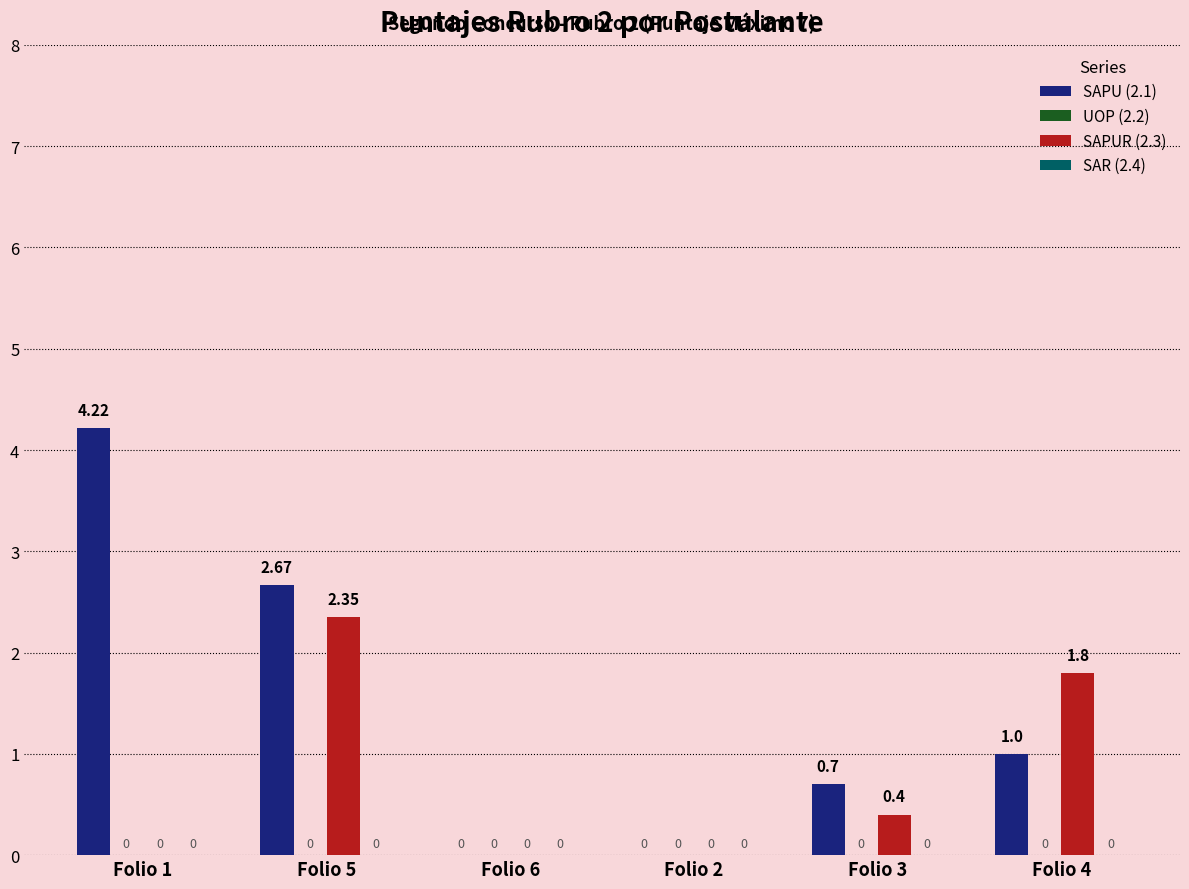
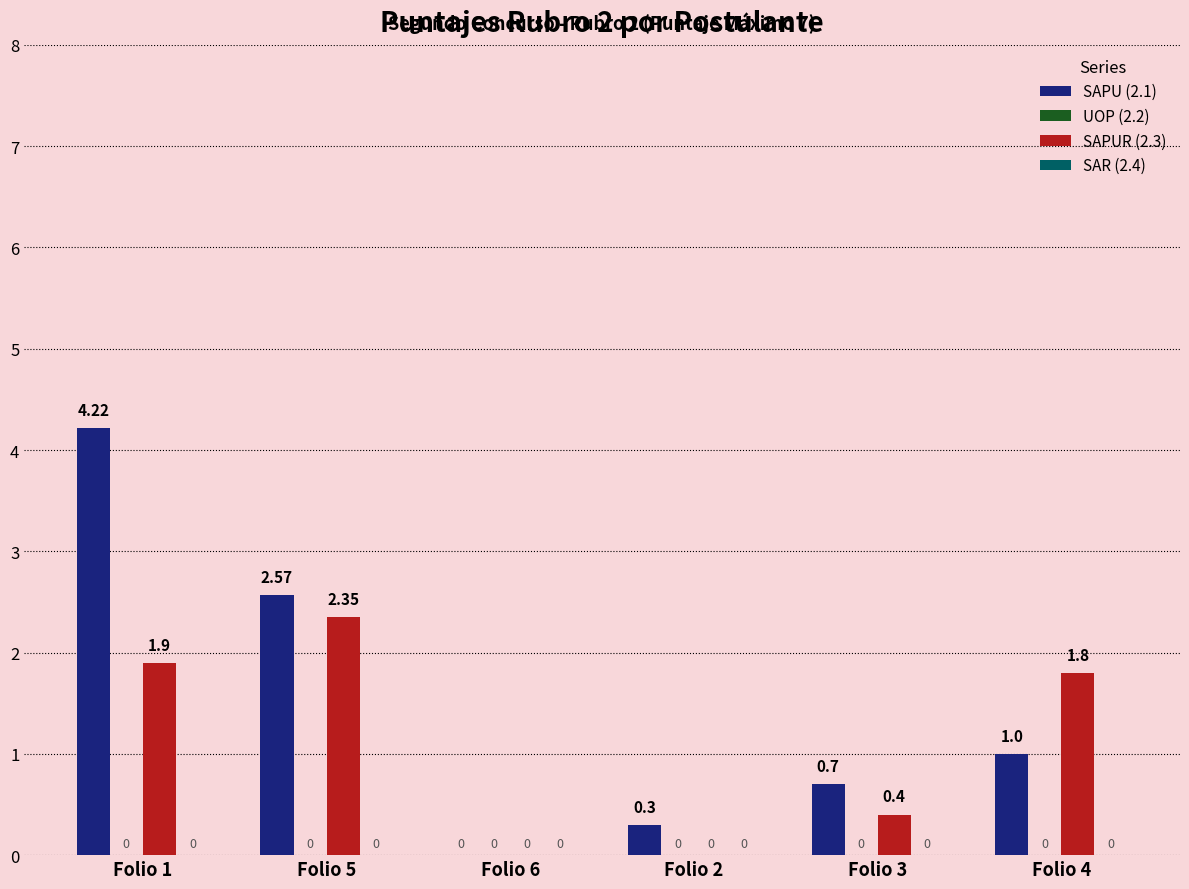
SAPUR (2.3), Folio 1: 0 -> 1.9
SAPU (2.1), Folio 5: 2.67 -> 2.57
SAPU (2.1), Folio 2: 0 -> 0.3
